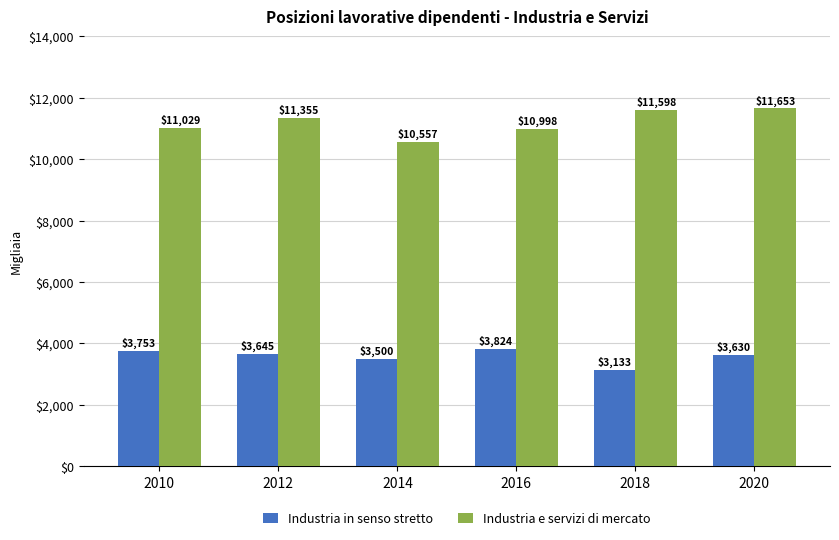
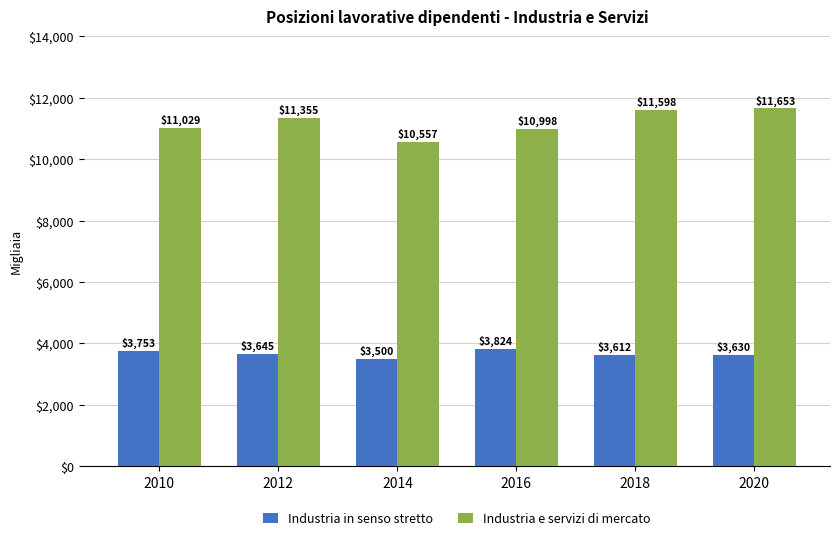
Industria in senso stretto, 2018: $3,133 -> $3,612
